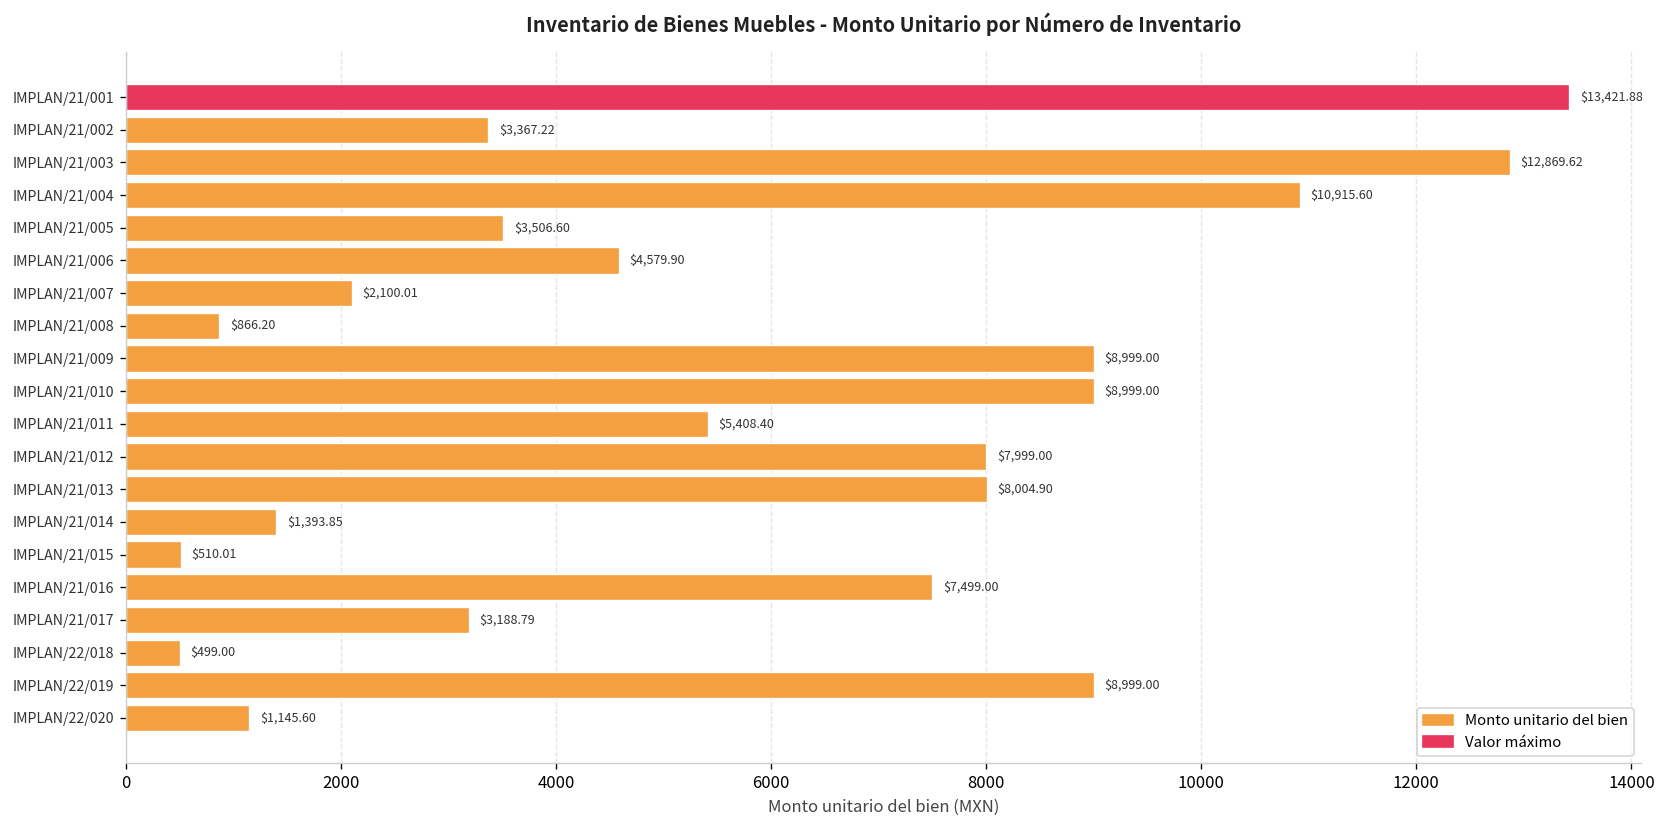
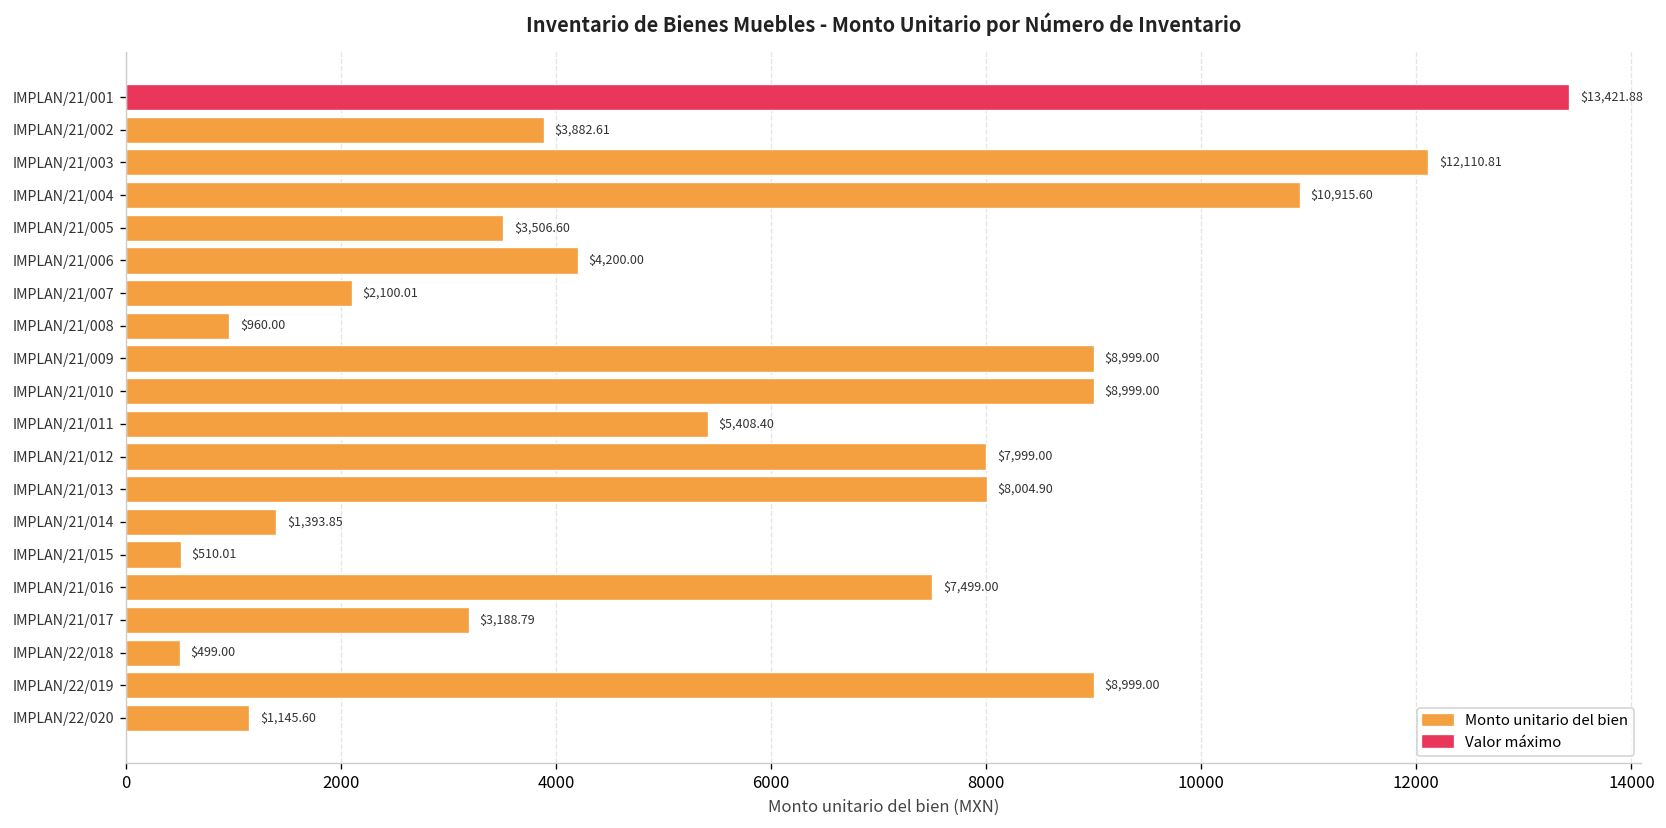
IMPLAN/21/002: $3,367.22 -> $3,882.61
IMPLAN/21/003: $12,869.62 -> $12,110.81
IMPLAN/21/006: $4,579.90 -> $4,200.00
IMPLAN/21/008: $866.20 -> $960.00
